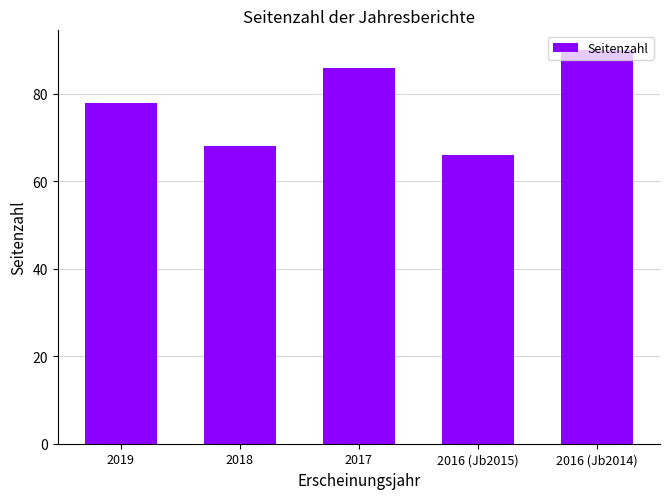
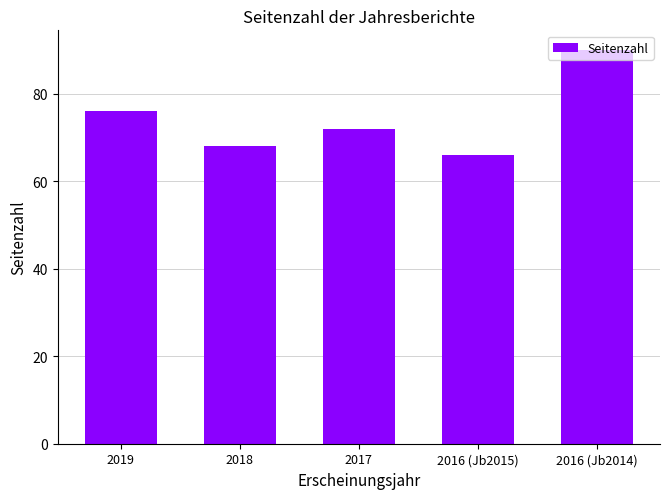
2019: 78 -> 76
2017: 86 -> 72
